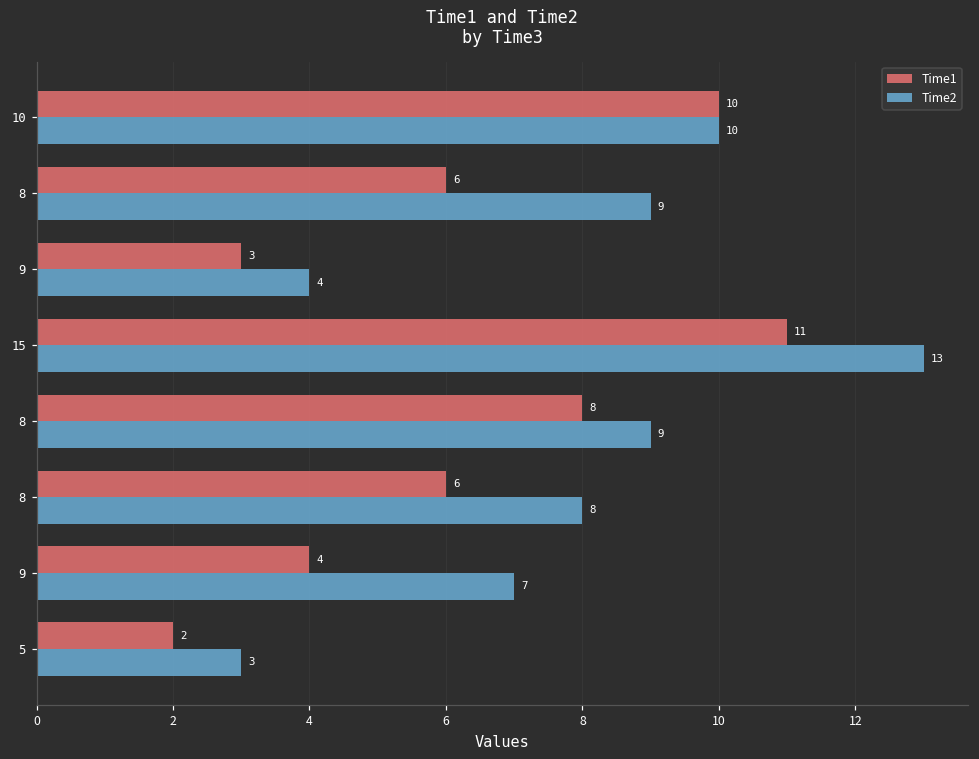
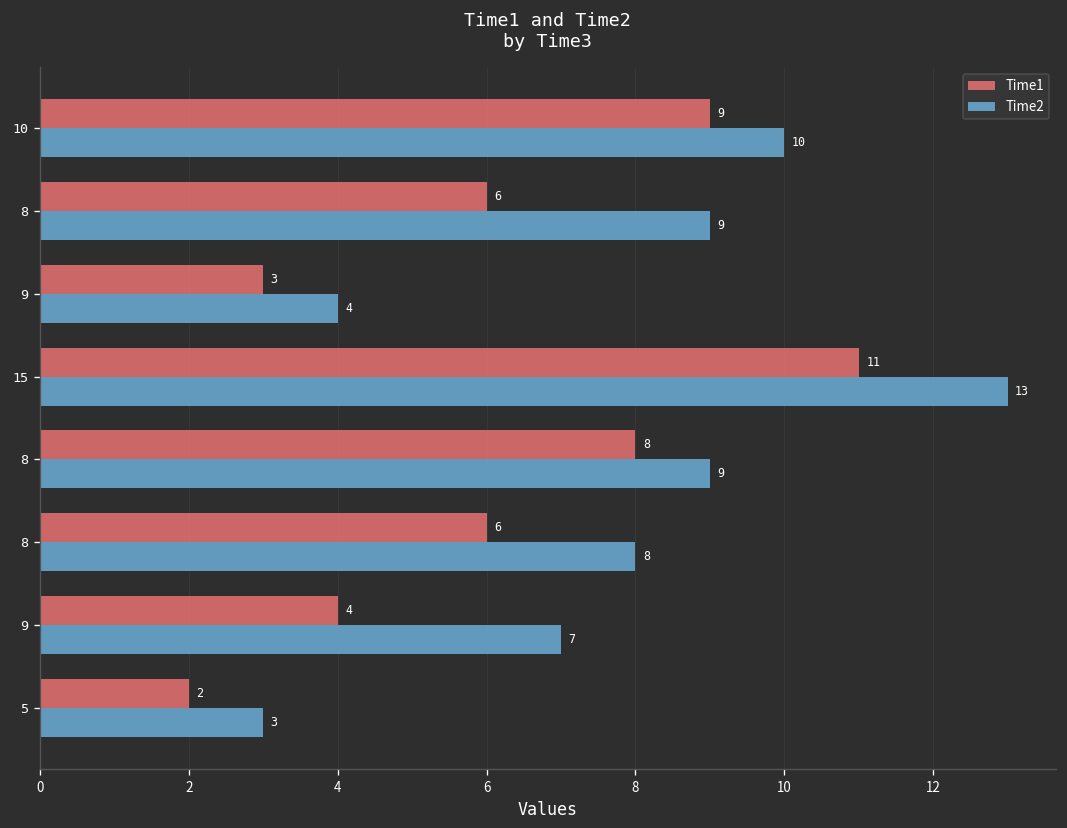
Time1, 10: 10 -> 9
